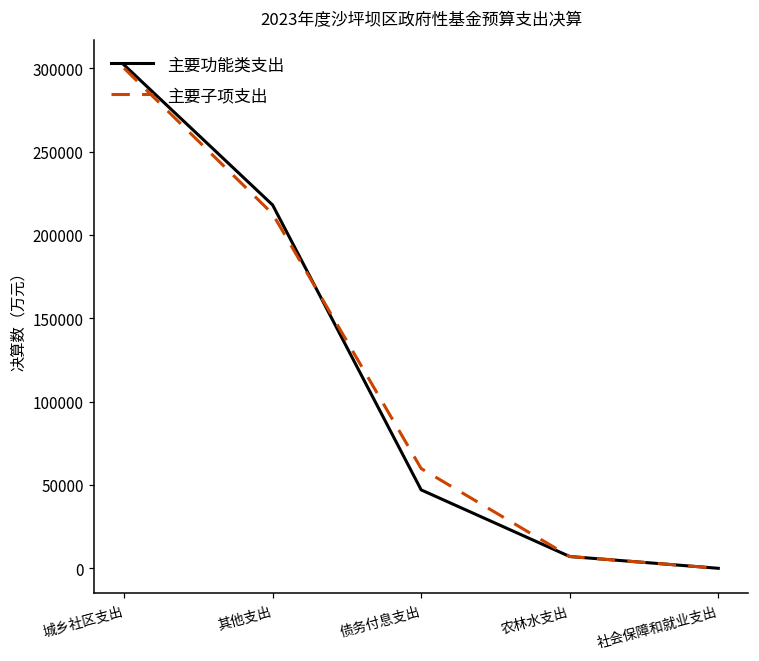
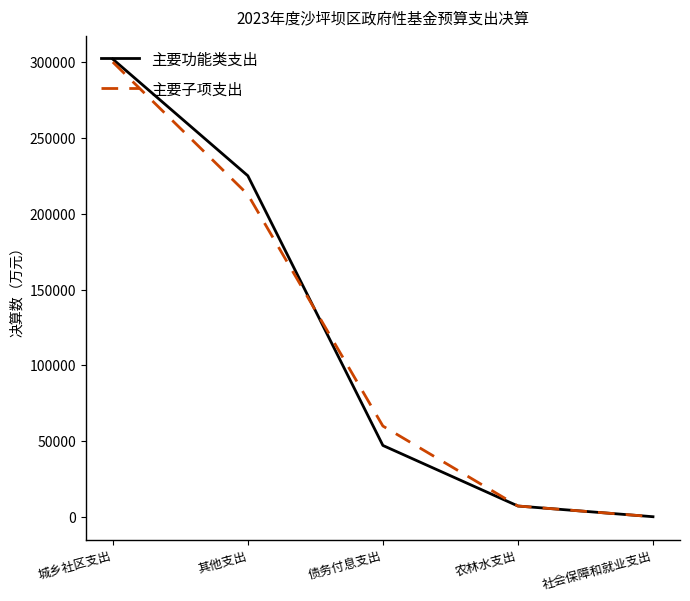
主要功能类支出, 其他支出: 218000 -> 225000
